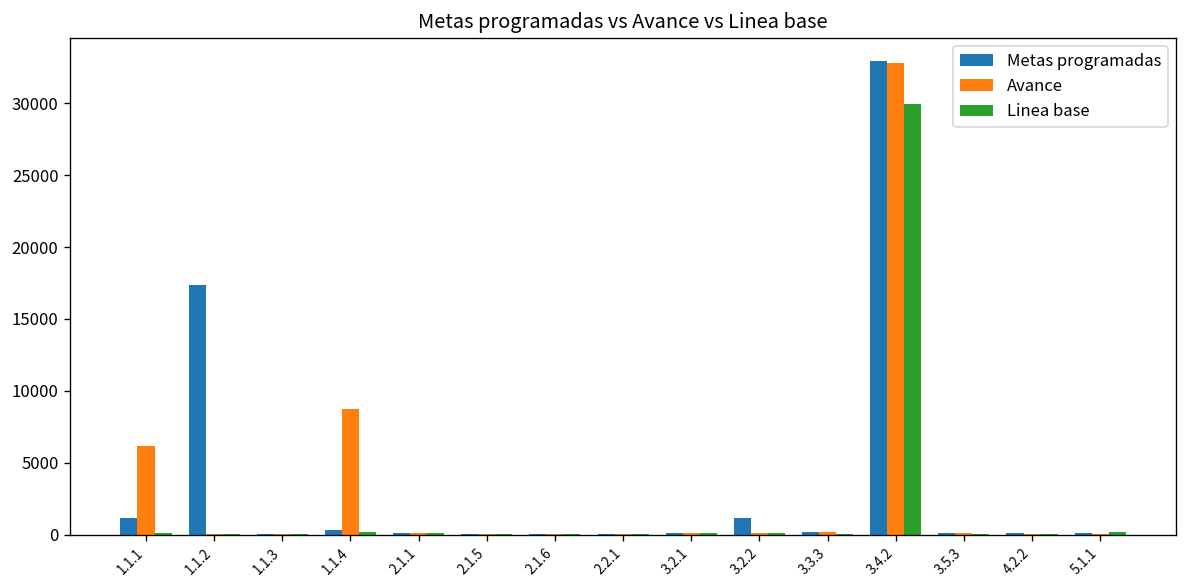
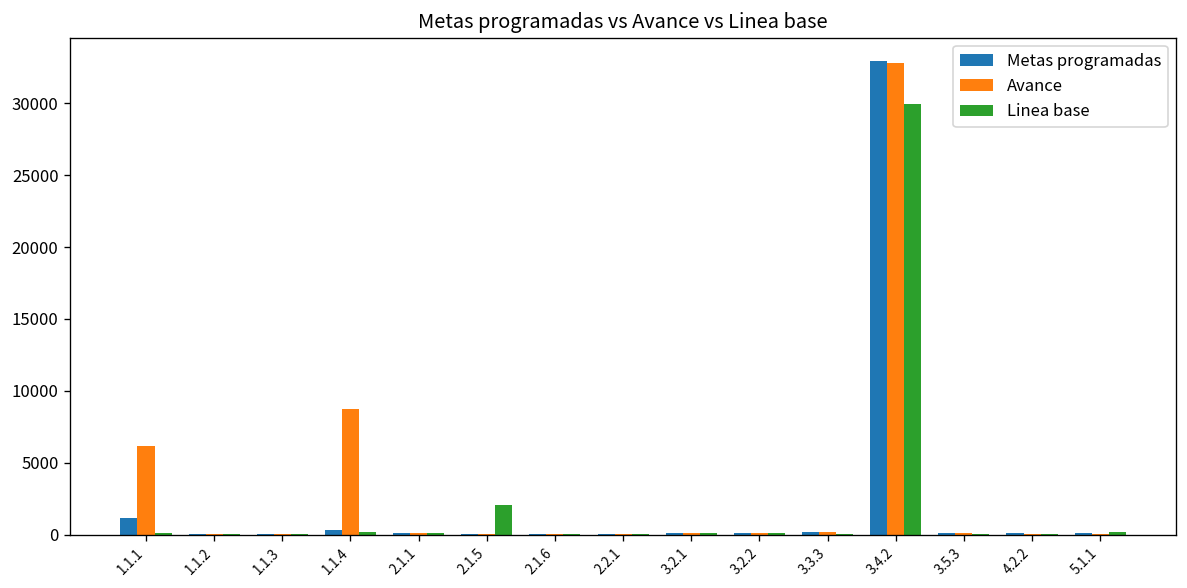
Metas programadas, 1.1.2: 17300 -> 100
Linea base, 2.1.5: 0 -> 2100
Metas programadas, 3.2.2: 1100 -> 100
